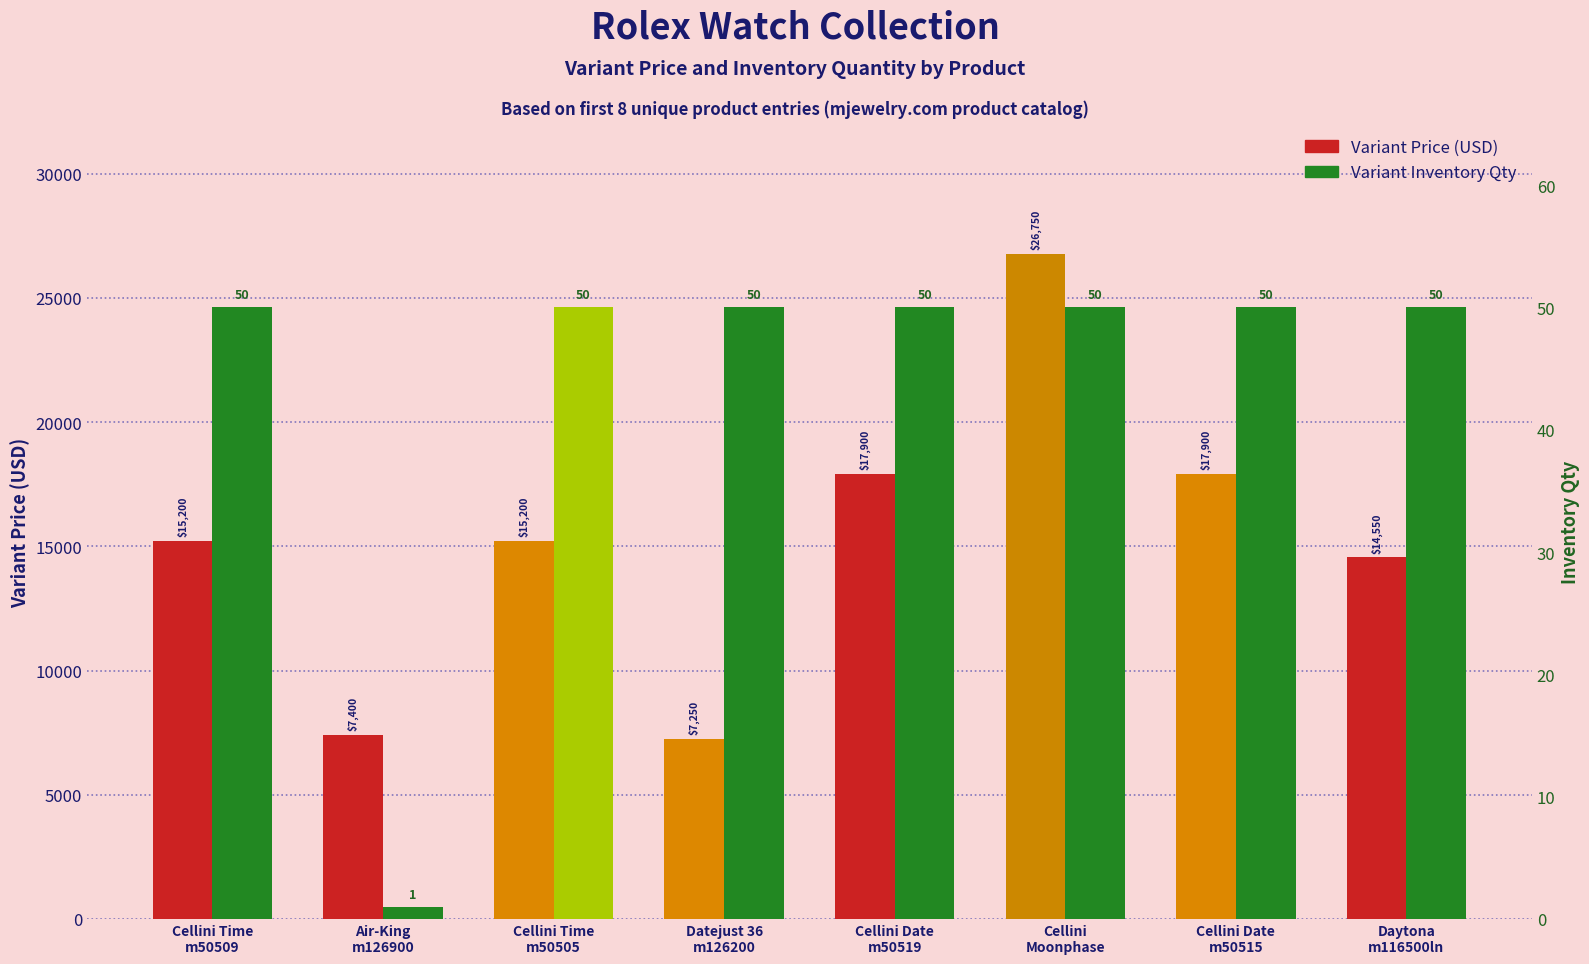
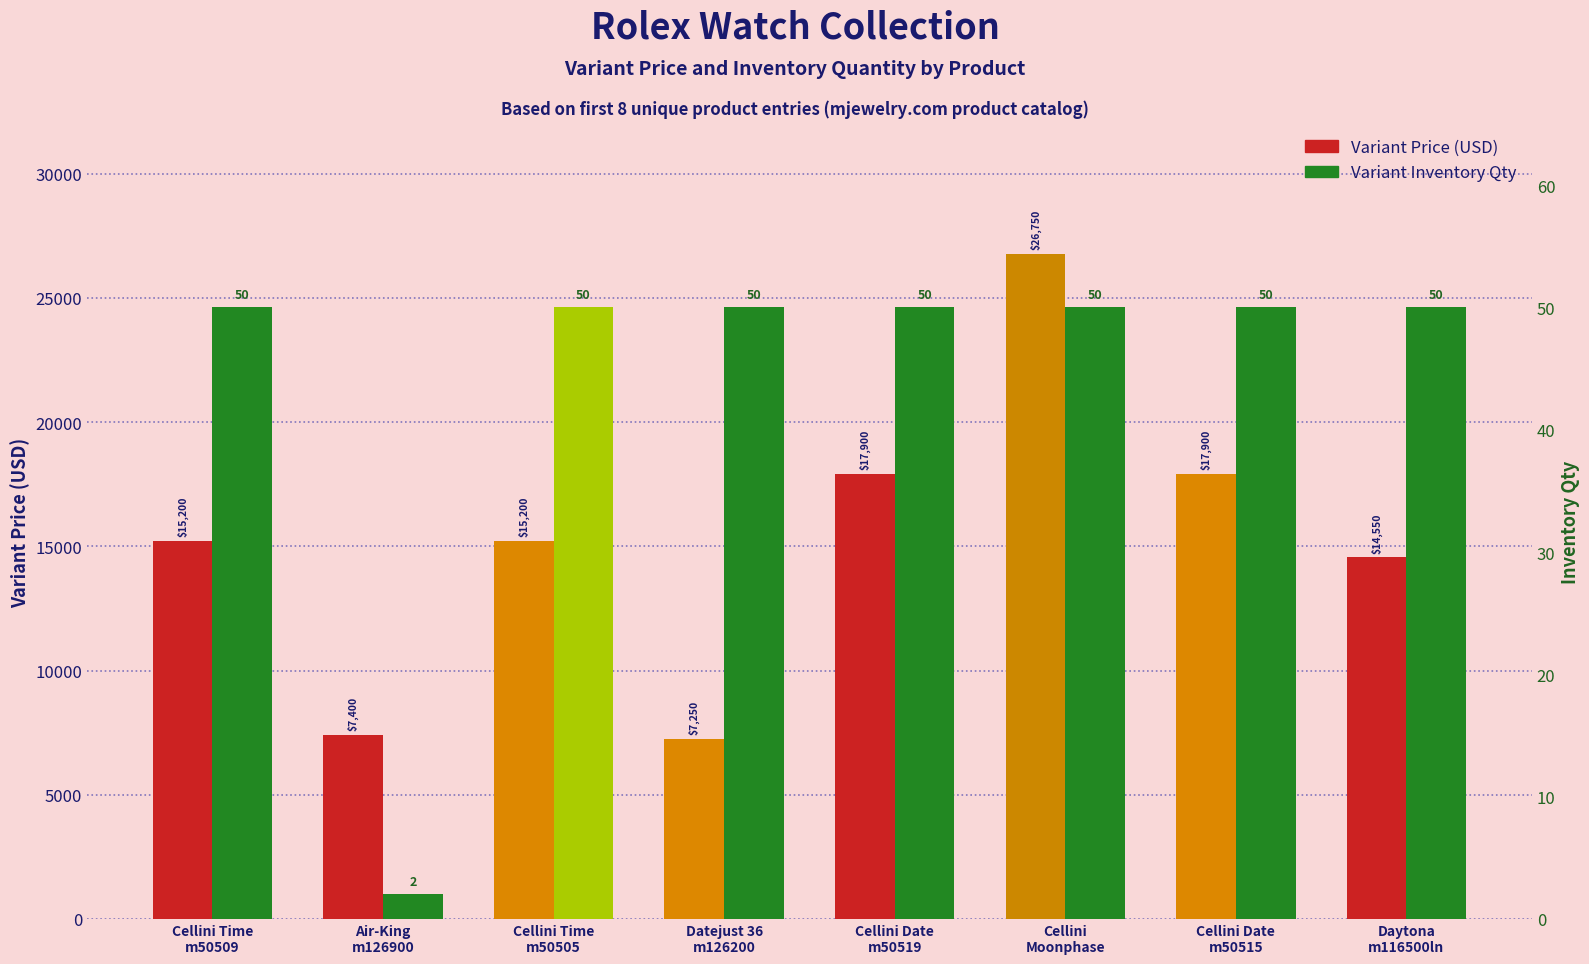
Variant Inventory Qty, Air-King m126900: 1 -> 2
